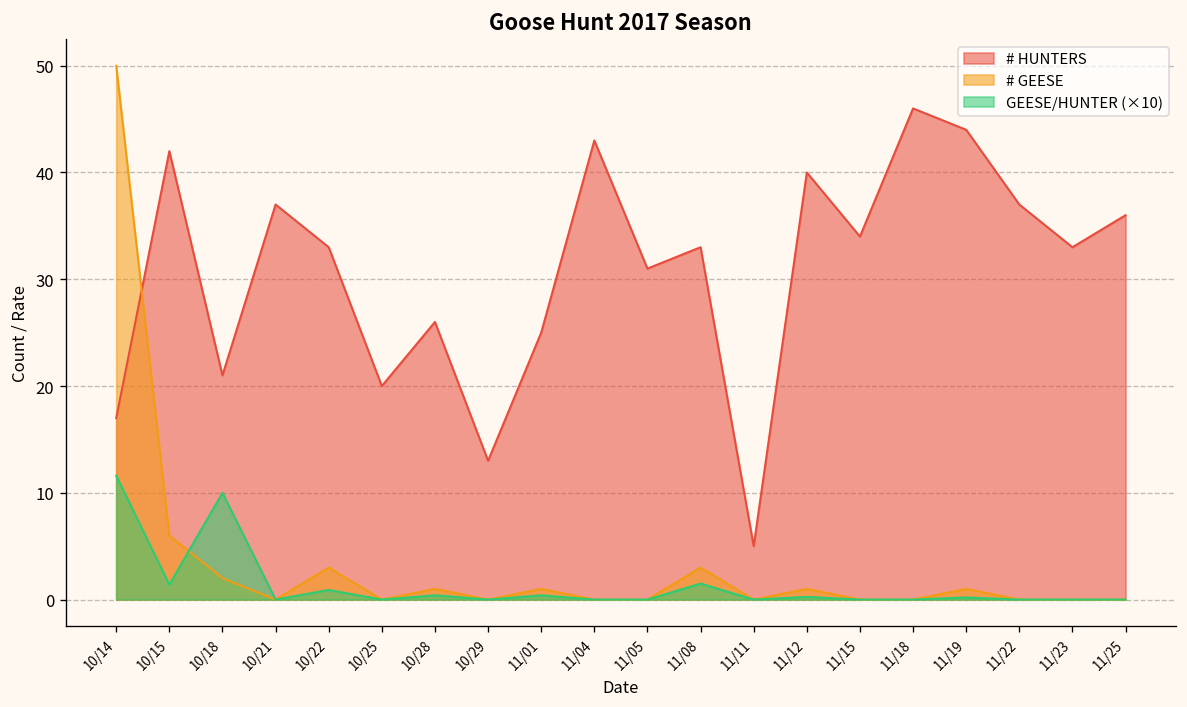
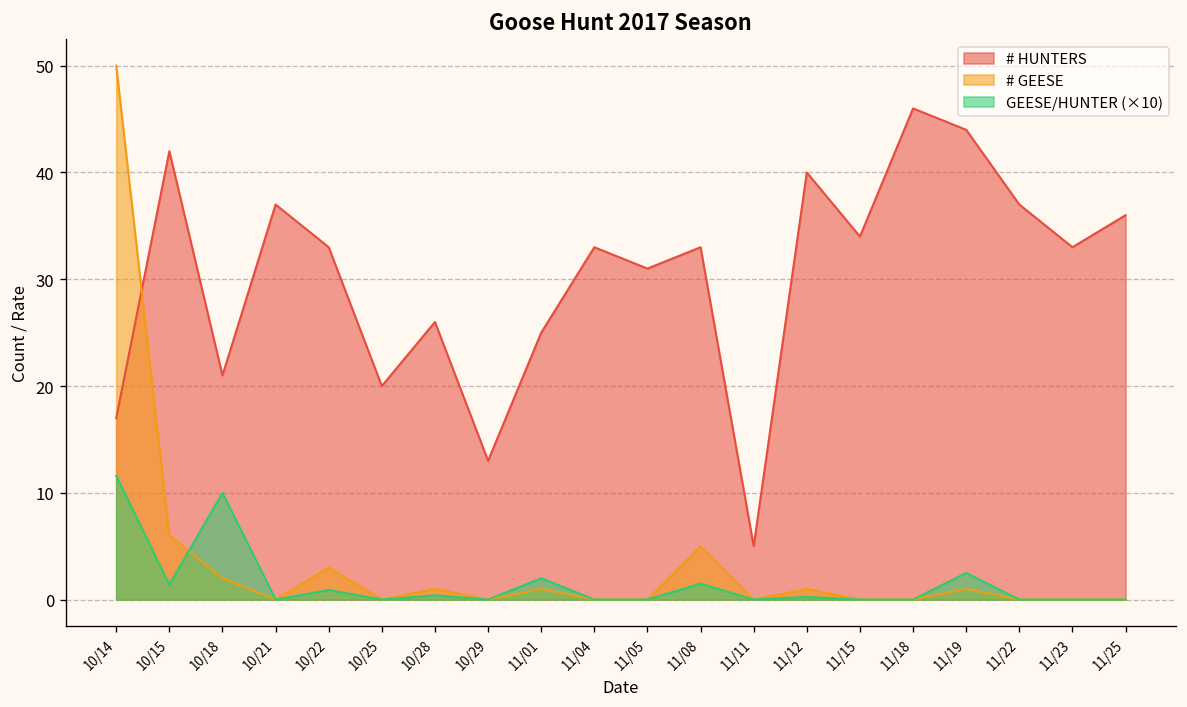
GEESE/HUNTER (×10), 11/01: 0 -> 2
# HUNTERS, 11/04: 43 -> 33
# GEESE, 11/08: 3 -> 5
GEESE/HUNTER (×10), 11/19: 0 -> 3
